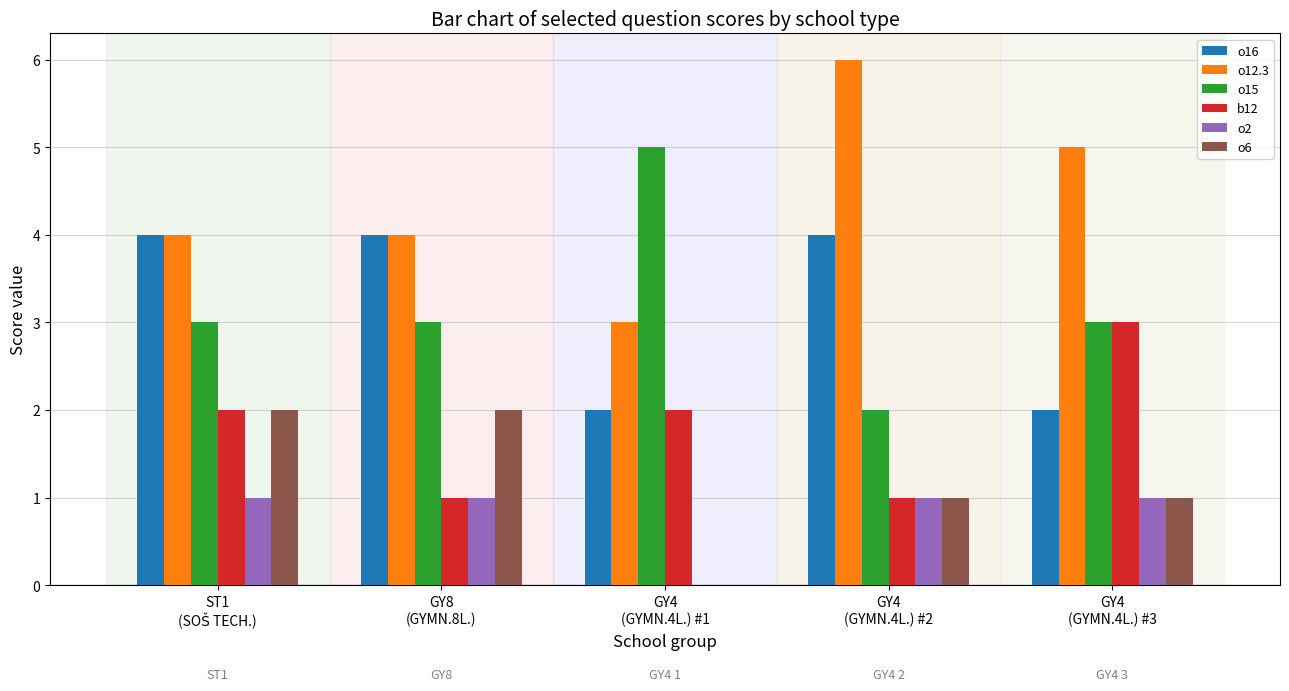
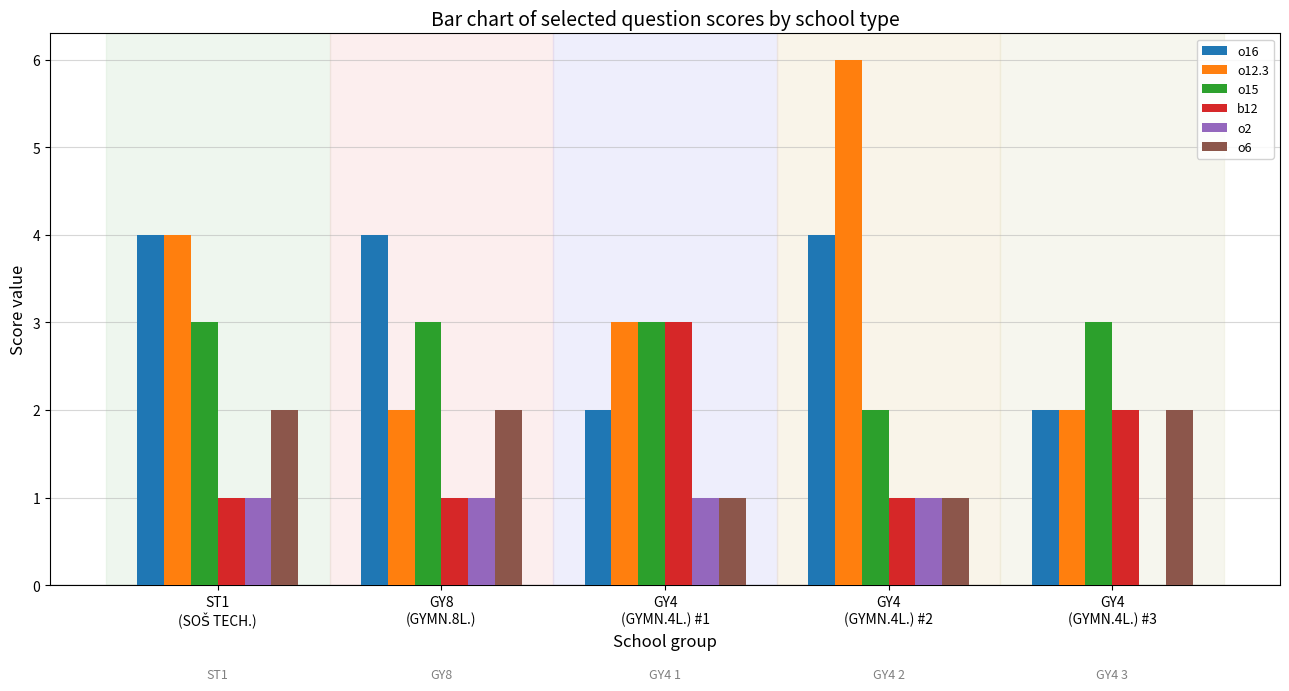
b12, ST1 (SOŠ TECH.): 2 -> 1
o12.3, GY8 (GYMN.8L.): 4 -> 2
o15, GY4 (GYMN.4L.) #1: 5 -> 3
b12, GY4 (GYMN.4L.) #1: 2 -> 3
o2, GY4 (GYMN.4L.) #1: 0 -> 1
o6, GY4 (GYMN.4L.) #1: 0 -> 1
o12.3, GY4 (GYMN.4L.) #3: 5 -> 2
b12, GY4 (GYMN.4L.) #3: 3 -> 2
o2, GY4 (GYMN.4L.) #3: 1 -> 0
o6, GY4 (GYMN.4L.) #3: 1 -> 2
